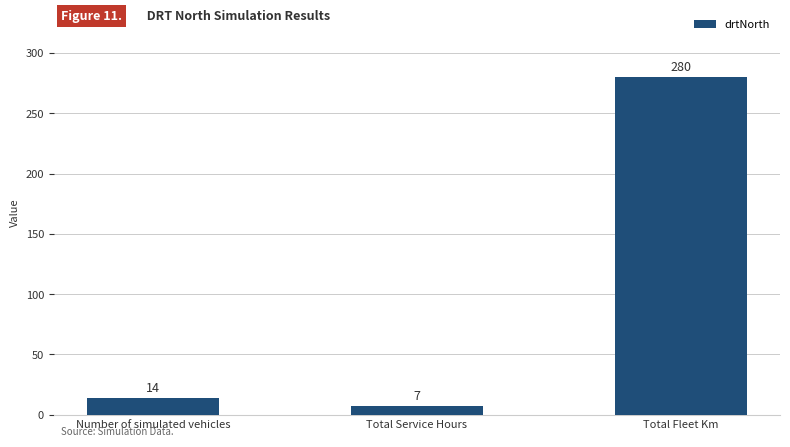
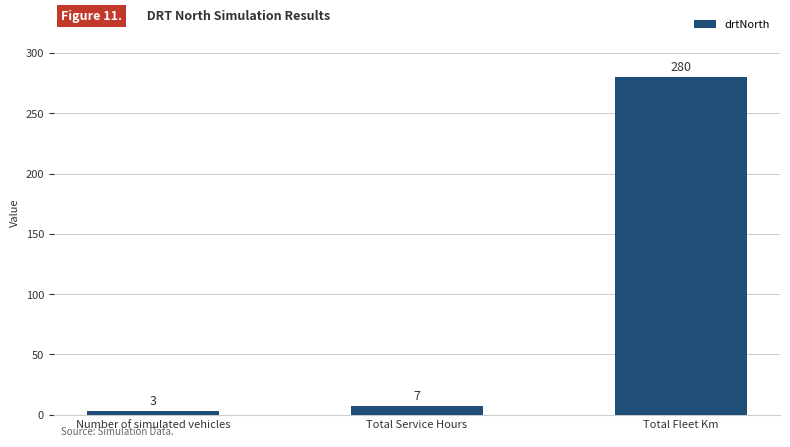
Number of simulated vehicles: 14 -> 3
